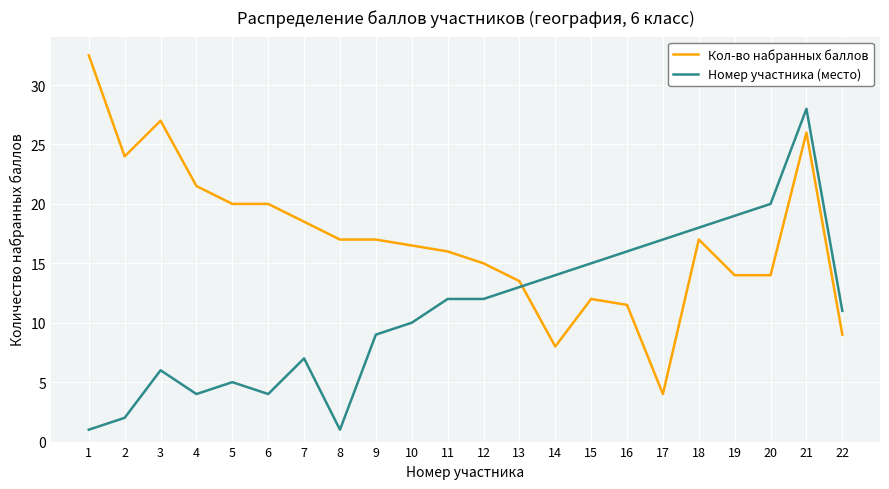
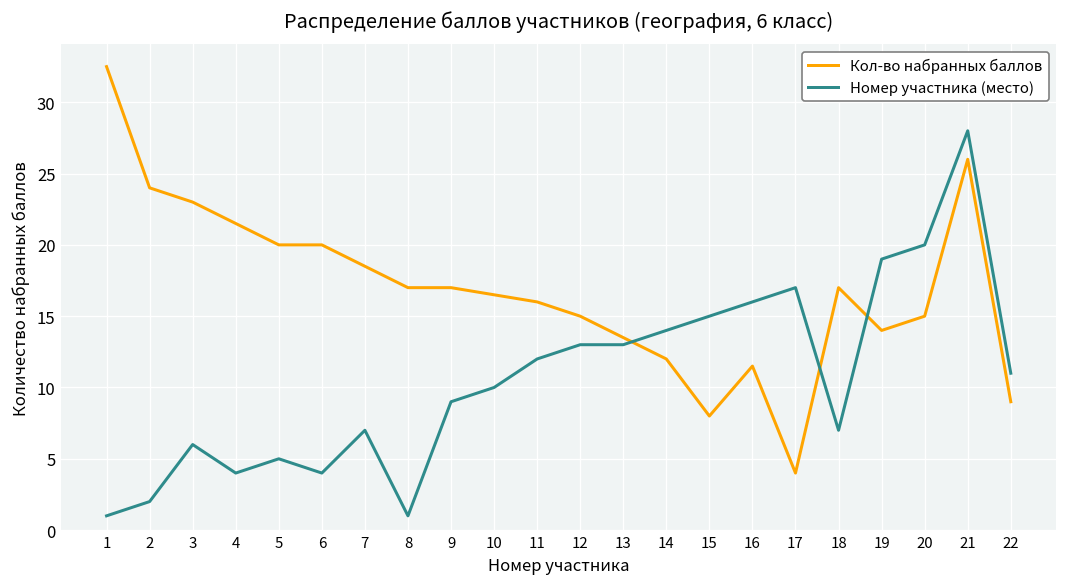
Кол-во набранных баллов, 3: 27 -> 23
Номер участника (место), 12: 12 -> 13
Кол-во набранных баллов, 14: 8 -> 12
Кол-во набранных баллов, 15: 12 -> 8
Номер участника (место), 18: 18 -> 7
Кол-во набранных баллов, 20: 14 -> 15
